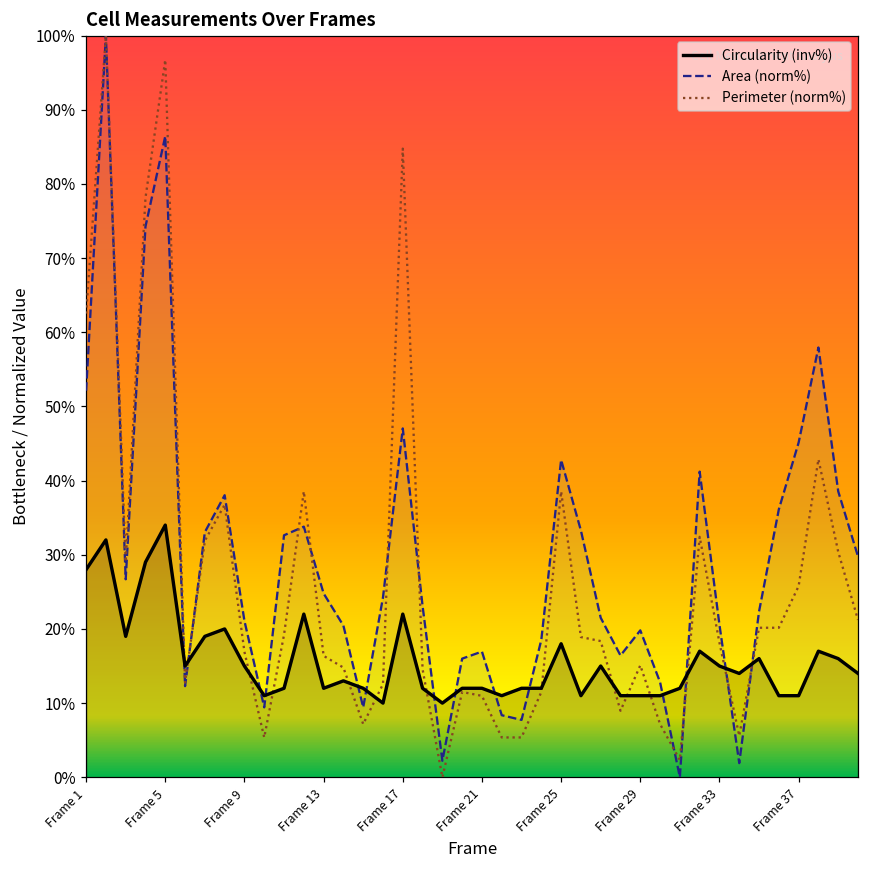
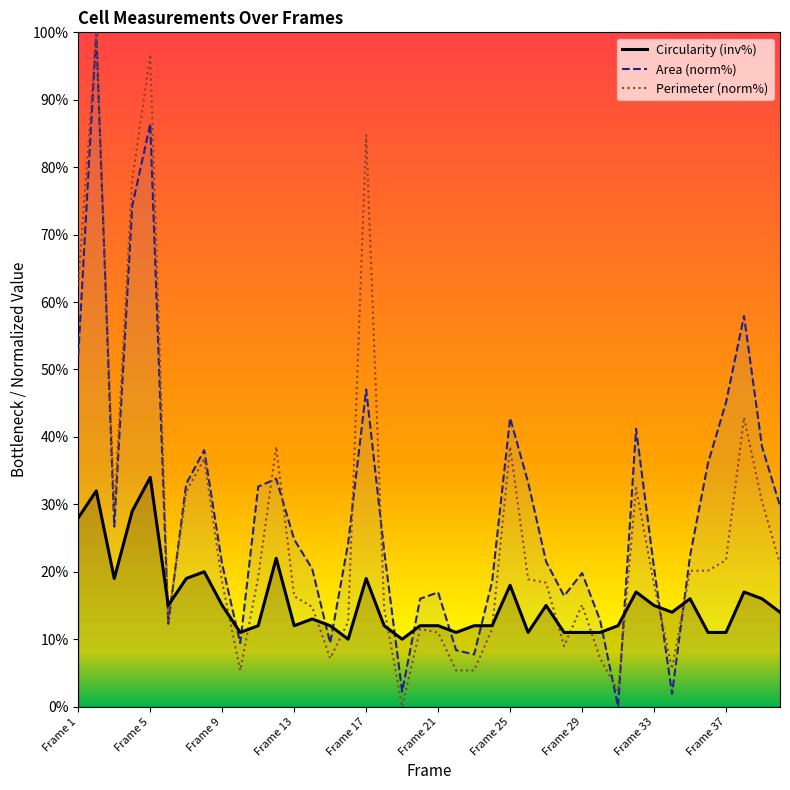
Perimeter (norm%), Frame 9: 17% -> 18%
Circularity (inv%), Frame 17: 22% -> 19%
Perimeter (norm%), Frame 37: 26% -> 22%
